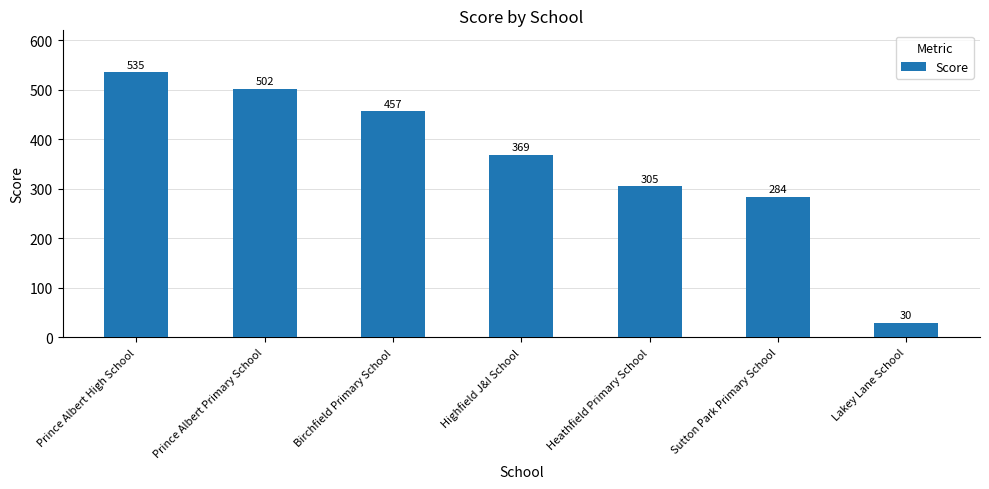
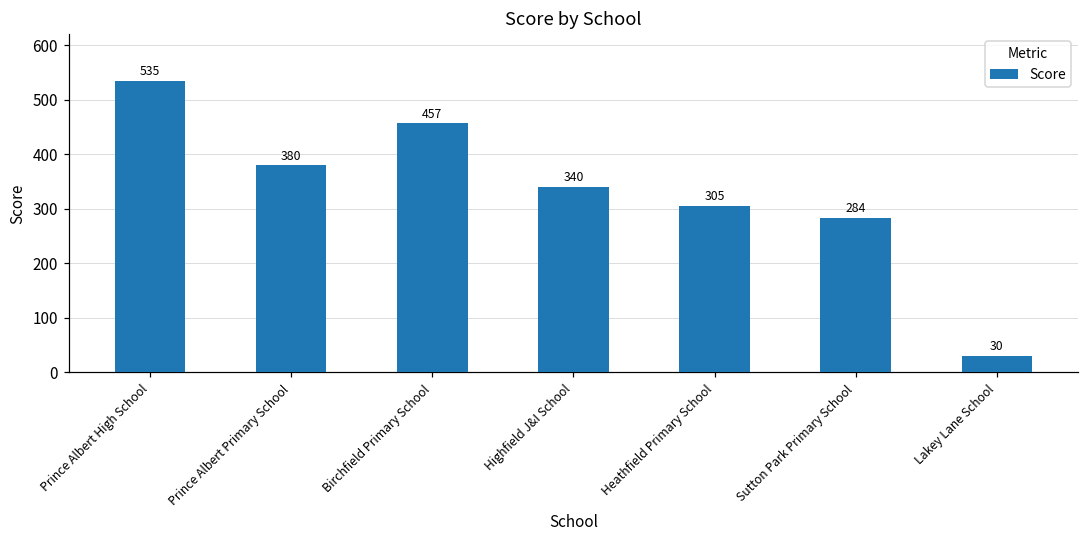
Prince Albert Primary School: 502 -> 380
Highfield J&I School: 369 -> 340
